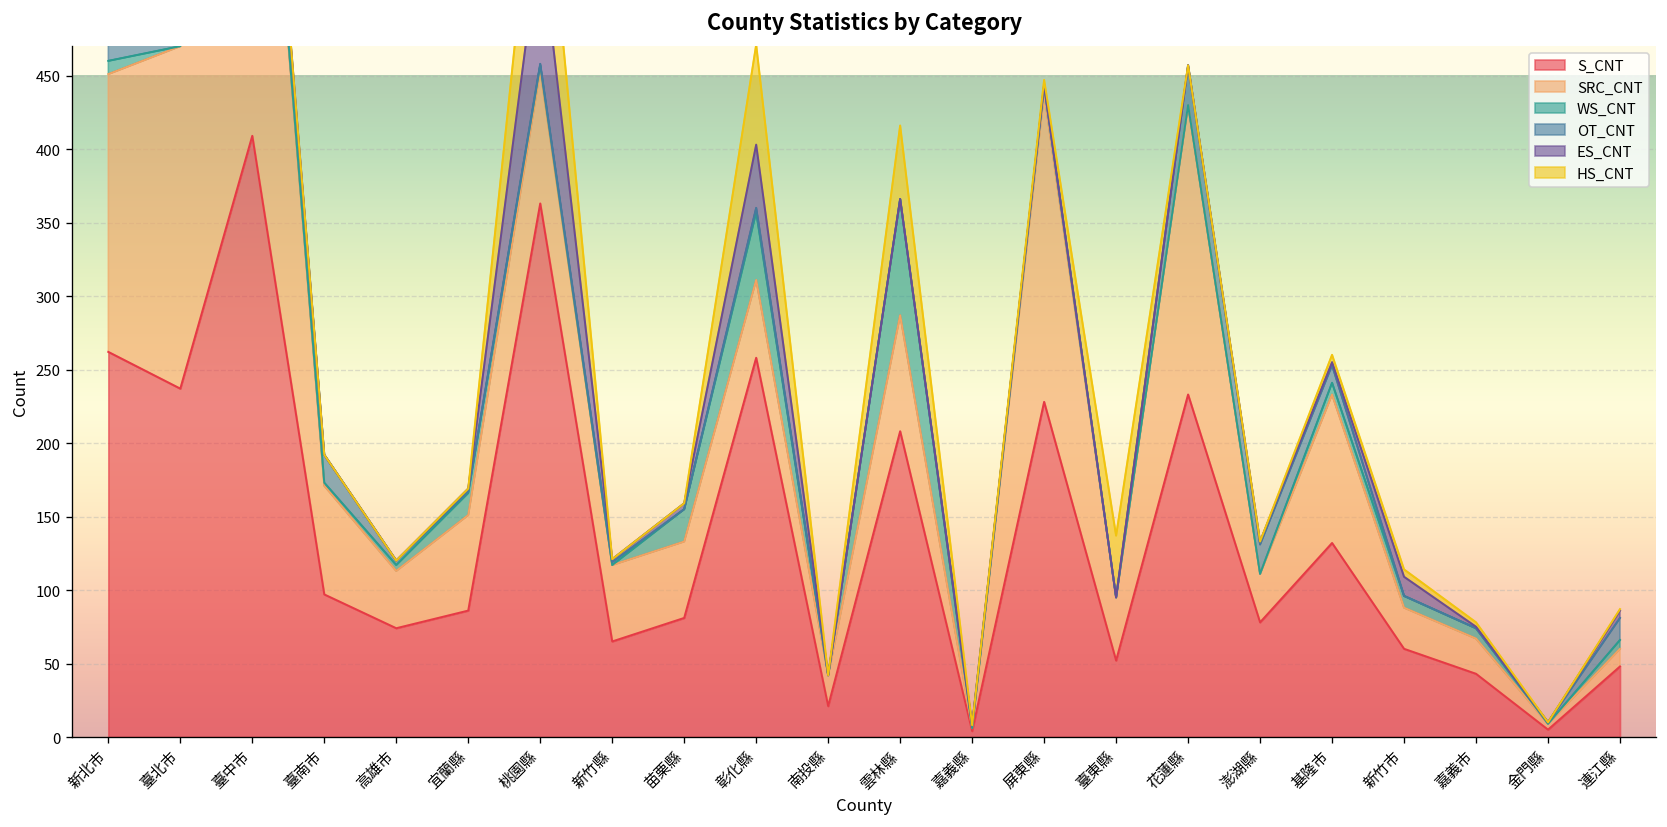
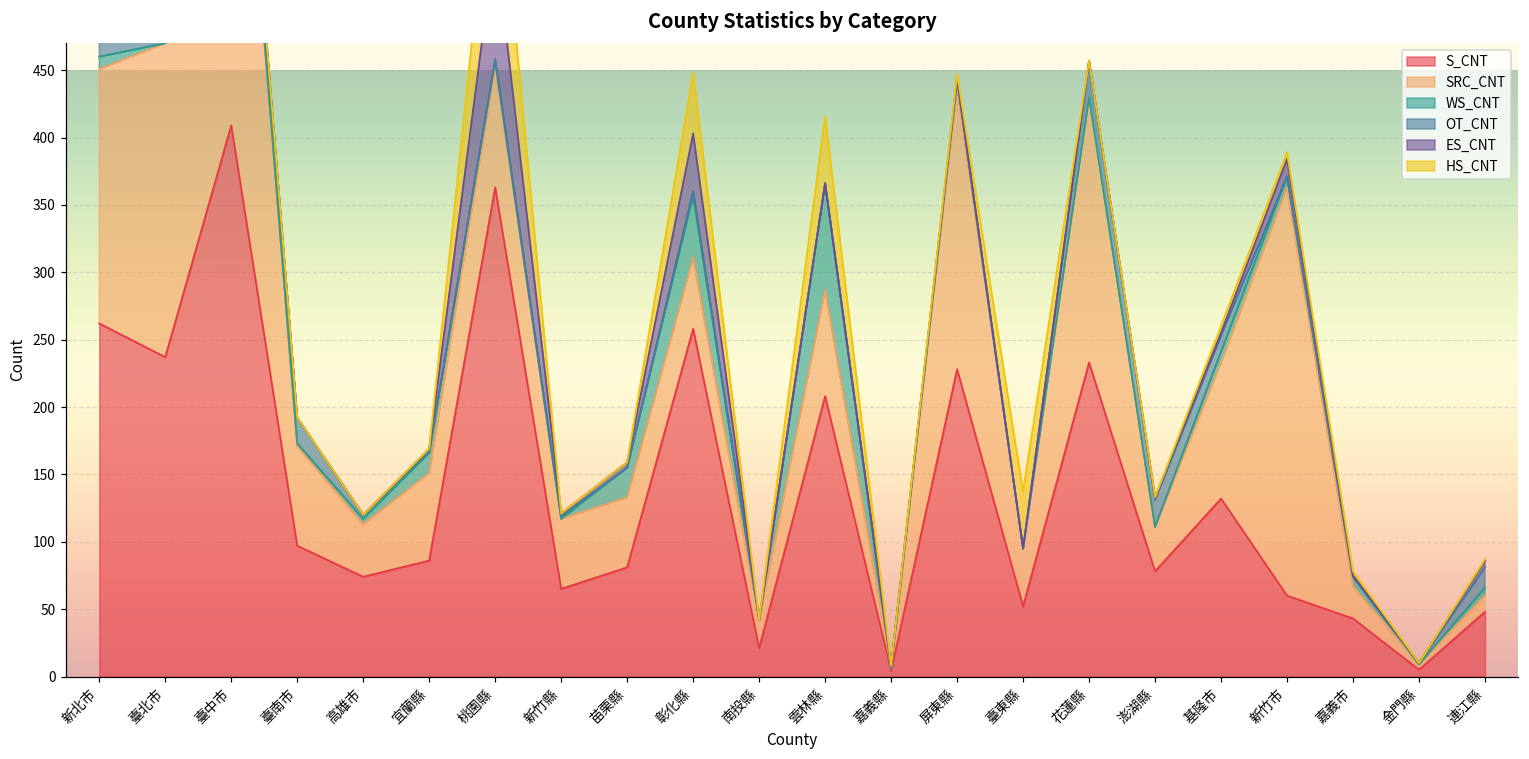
HS_CNT, 彰化縣: 68 -> 45
SRC_CNT, 新竹市: 28 -> 303
